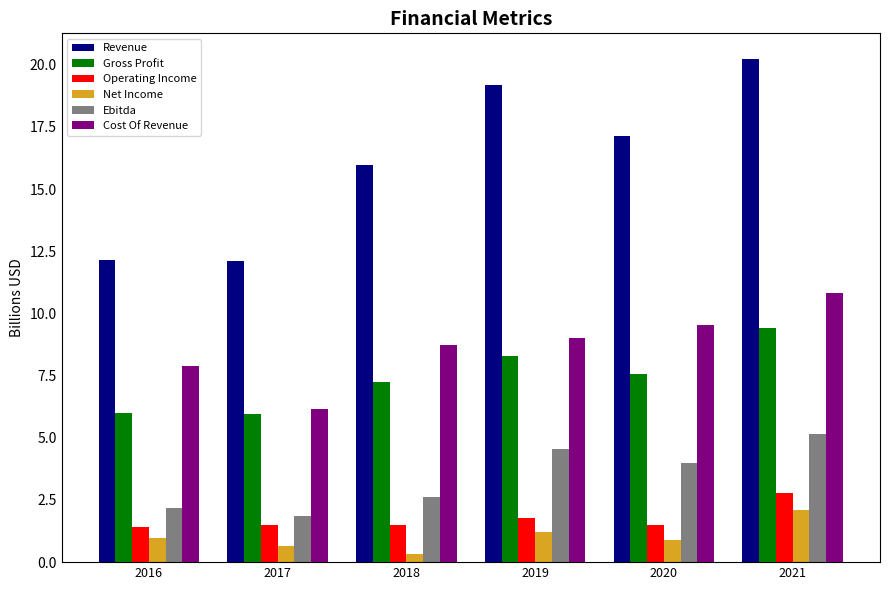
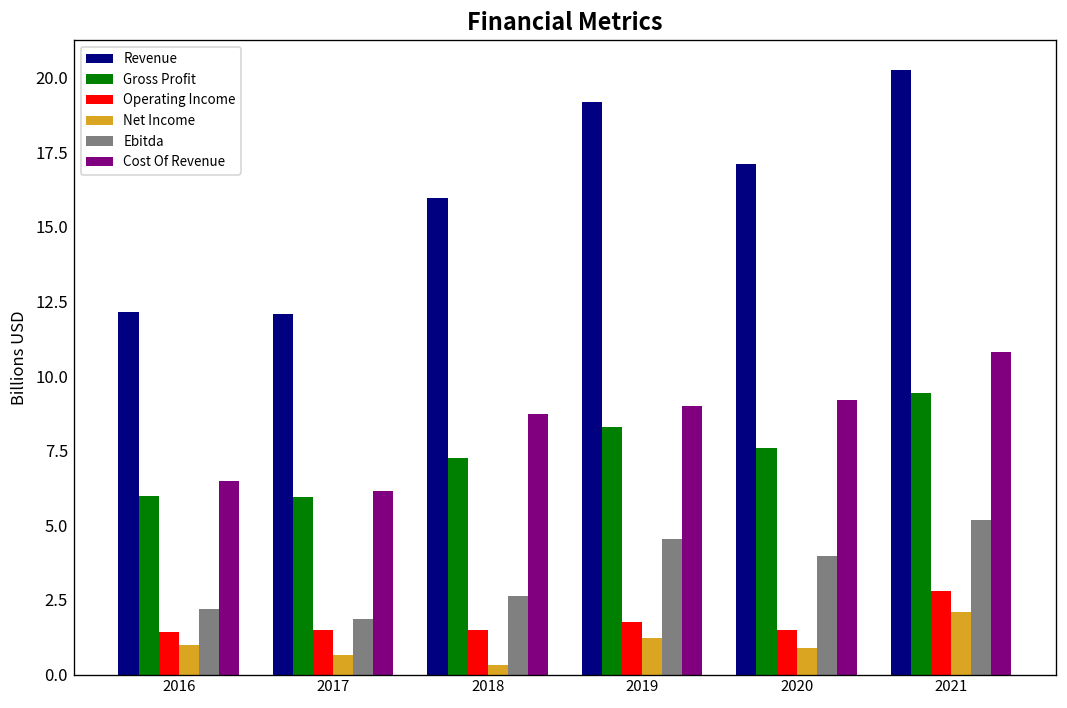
Cost Of Revenue, 2016: 7.9 -> 6.5
Cost Of Revenue, 2020: 9.5 -> 9.2
